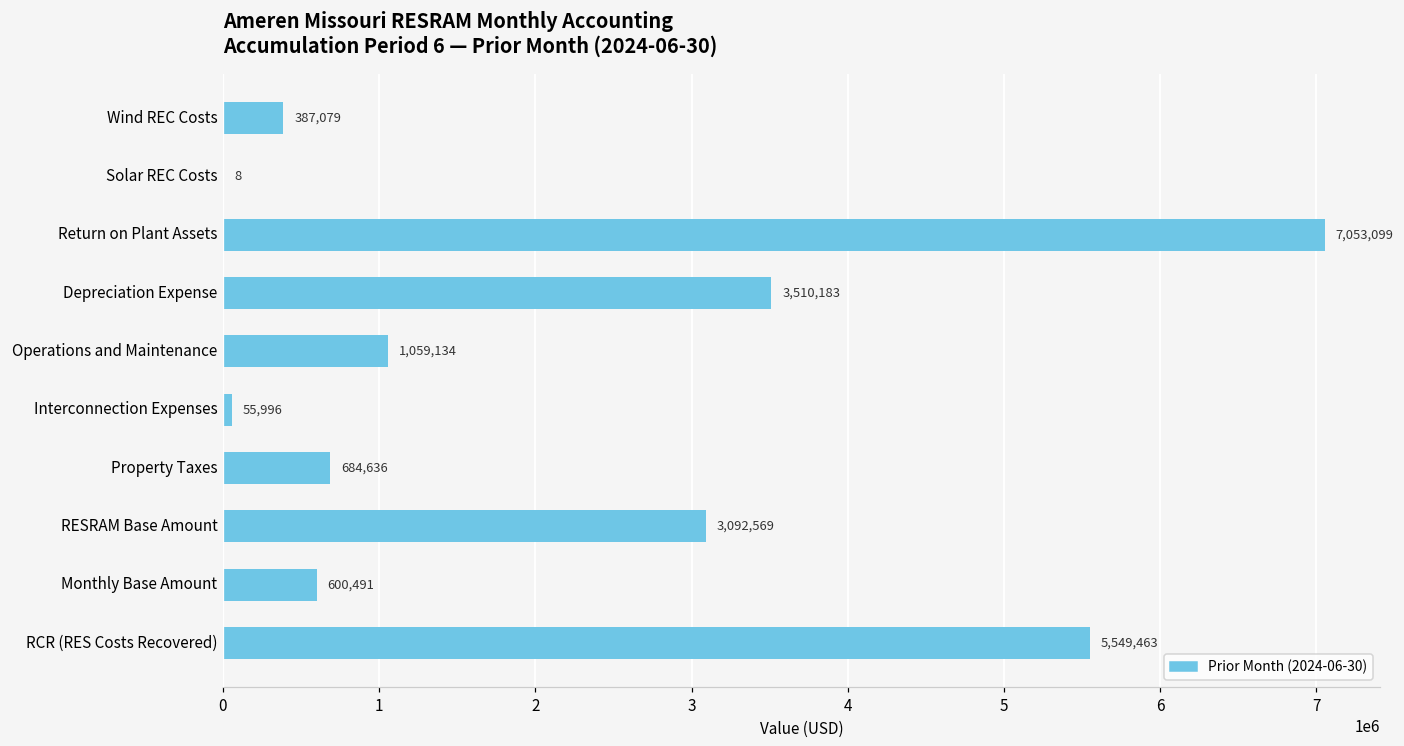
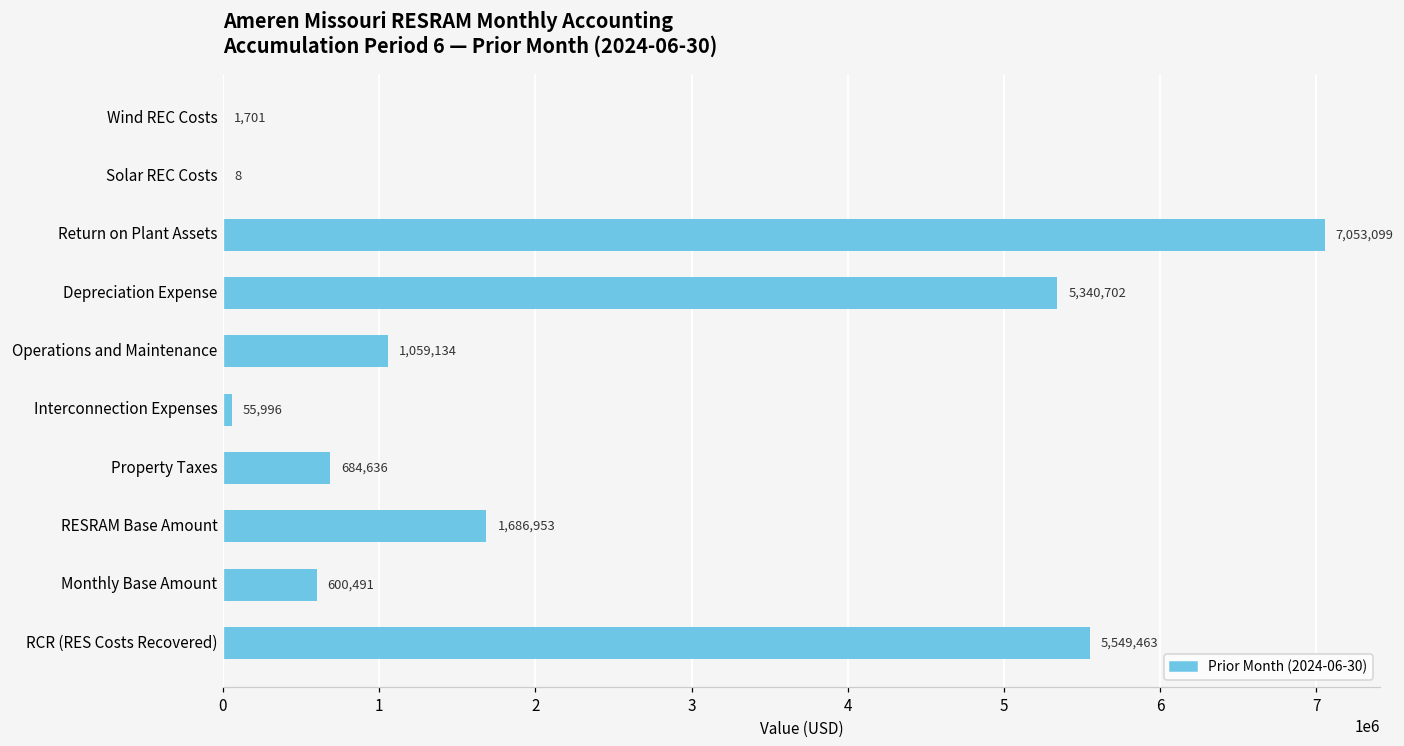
Wind REC Costs: 387,079 -> 1,701
Depreciation Expense: 3,510,183 -> 5,340,702
RESRAM Base Amount: 3,092,569 -> 1,686,953
